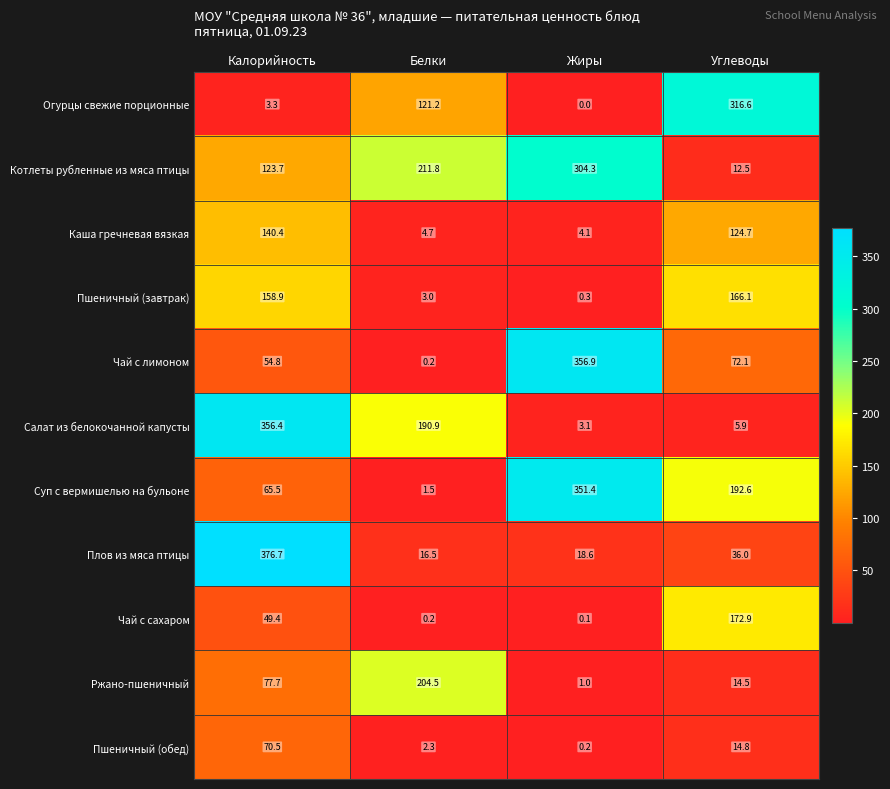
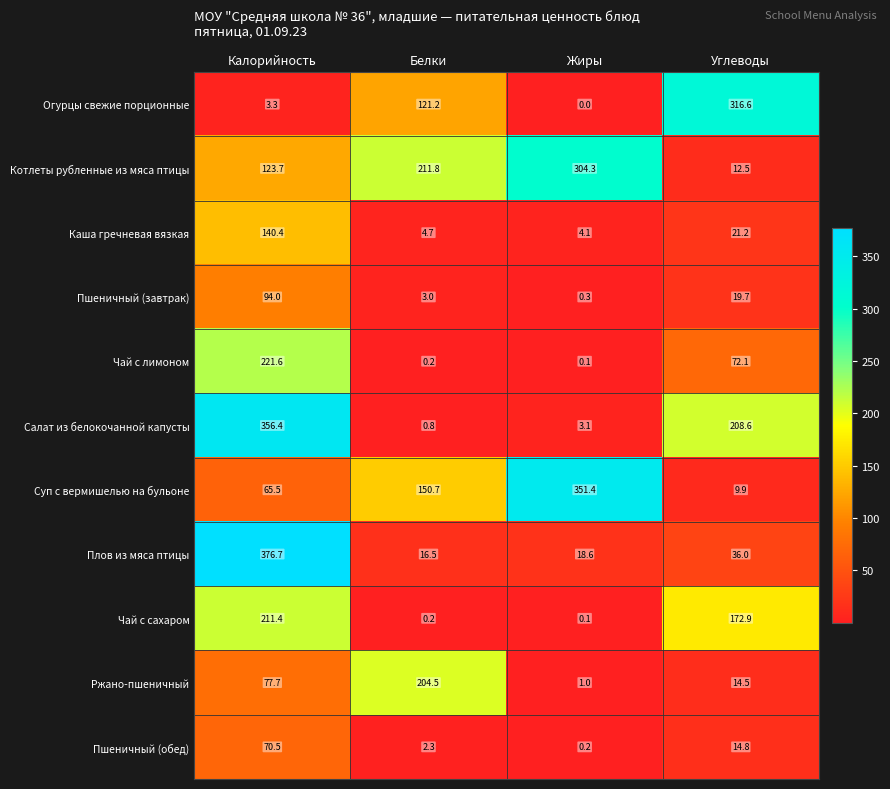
Каша гречневая вязкая, Углеводы: 124.7 -> 21.2
Пшеничный (завтрак), Калорийность: 158.9 -> 94.0
Пшеничный (завтрак), Углеводы: 166.1 -> 19.7
Чай с лимоном, Калорийность: 54.8 -> 221.6
Чай с лимоном, Жиры: 356.9 -> 0.1
Салат из белокочанной капусты, Белки: 190.9 -> 0.8
Салат из белокочанной капусты, Углеводы: 5.9 -> 208.6
Суп с вермишелью на бульоне, Белки: 1.5 -> 150.7
Суп с вермишелью на бульоне, Углеводы: 192.6 -> 9.9
Чай с сахаром, Калорийность: 49.4 -> 211.4
